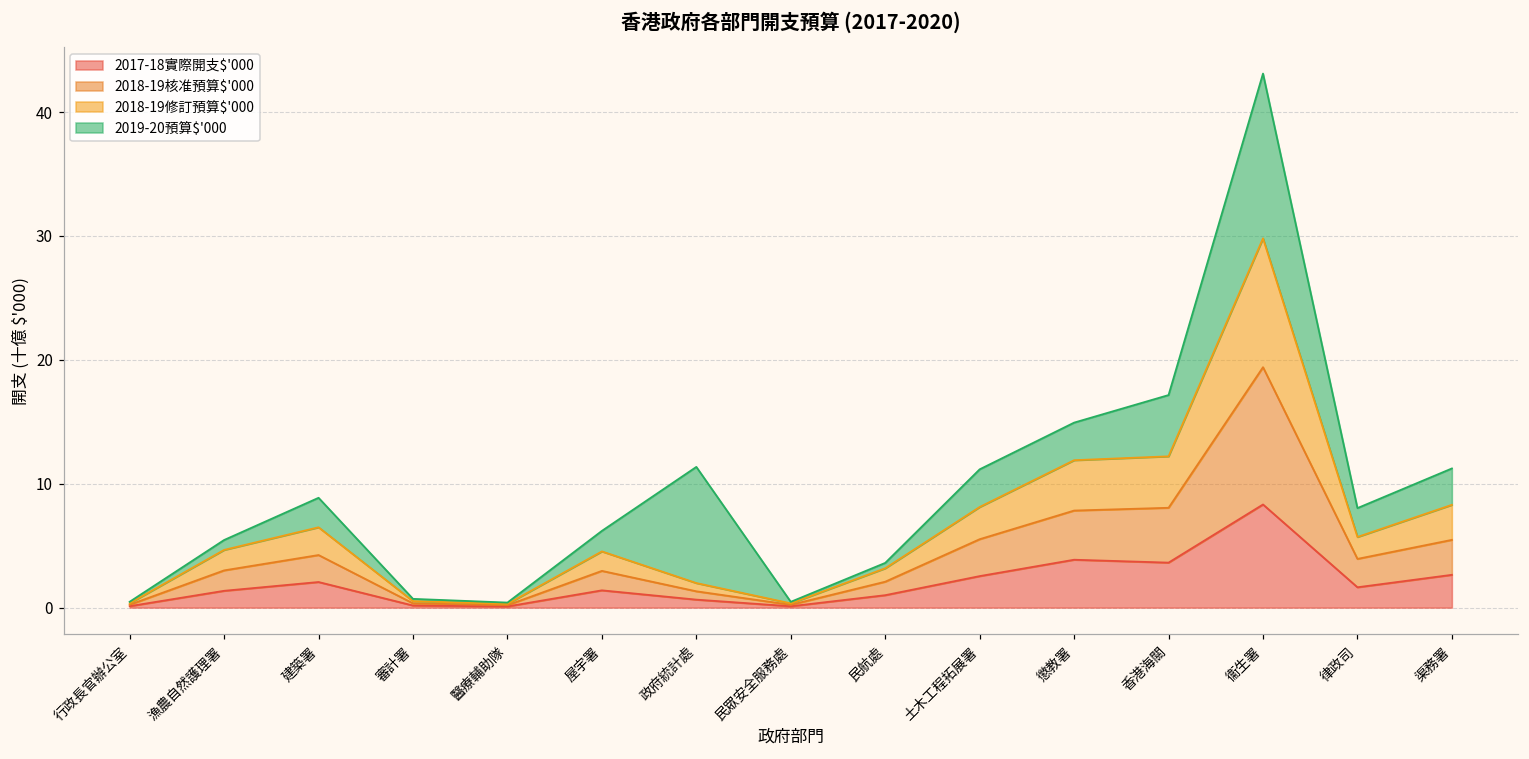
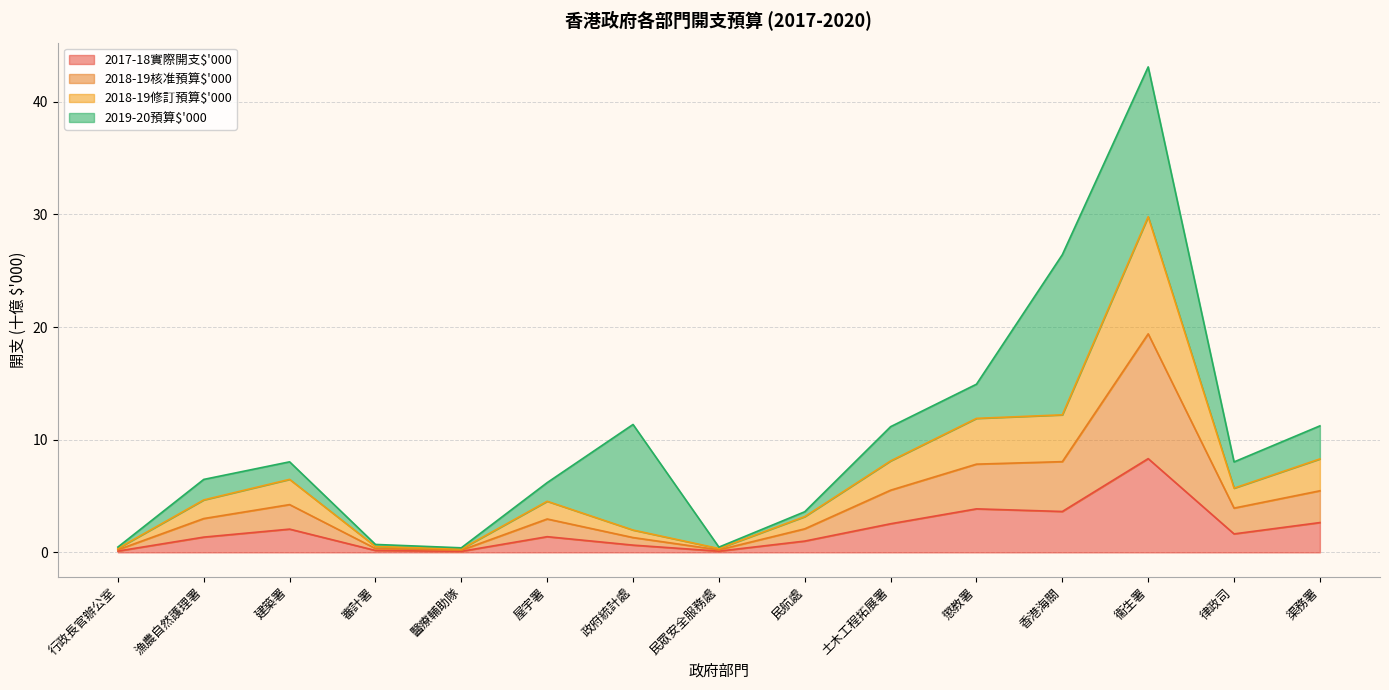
2019-20預算$'000, 漁農自然護理署: 0.8 -> 1.8
2019-20預算$'000, 建築署: 2.4 -> 1.6
2019-20預算$'000, 香港海關: 4.9 -> 14.2
